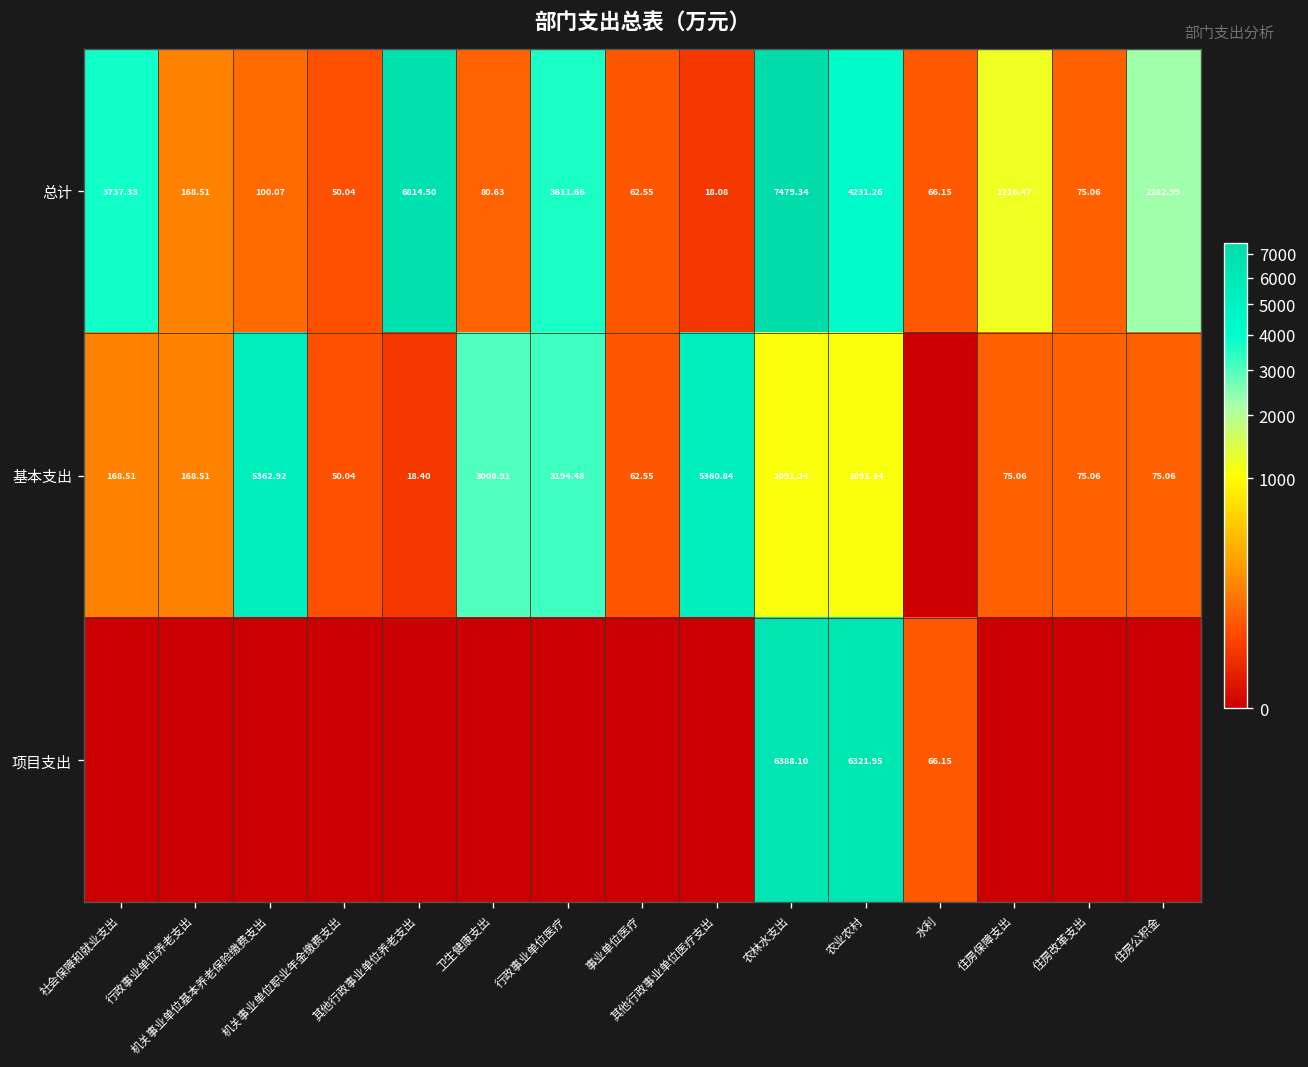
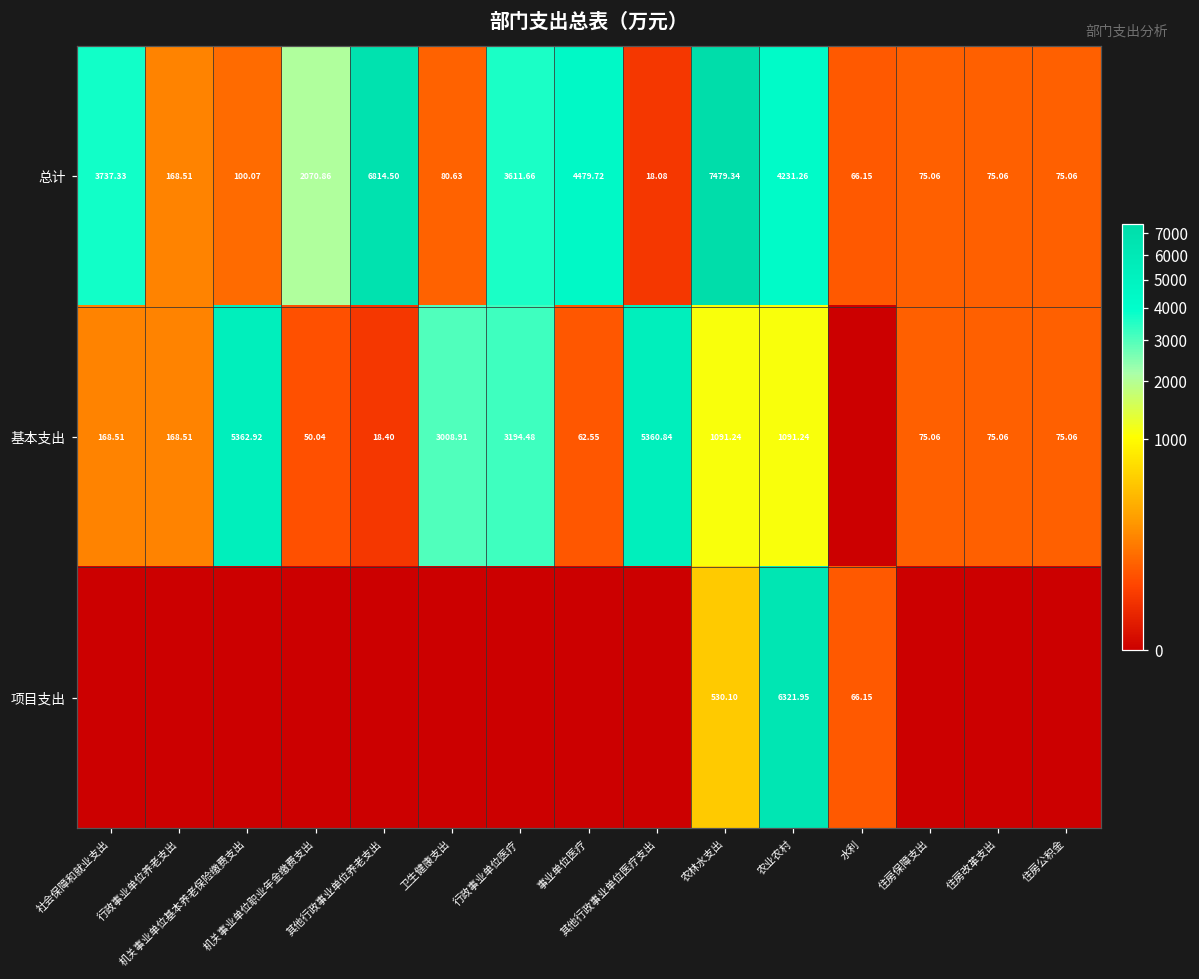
总计, 机关事业单位职业年金缴费支出: 50.04 -> 2070.86
总计, 事业单位医疗: 62.55 -> 4479.72
总计, 住房保障支出: 1216.47 -> 75.06
总计, 住房公积金: 2282.99 -> 75.06
项目支出, 农林水支出: 6388.10 -> 530.10
